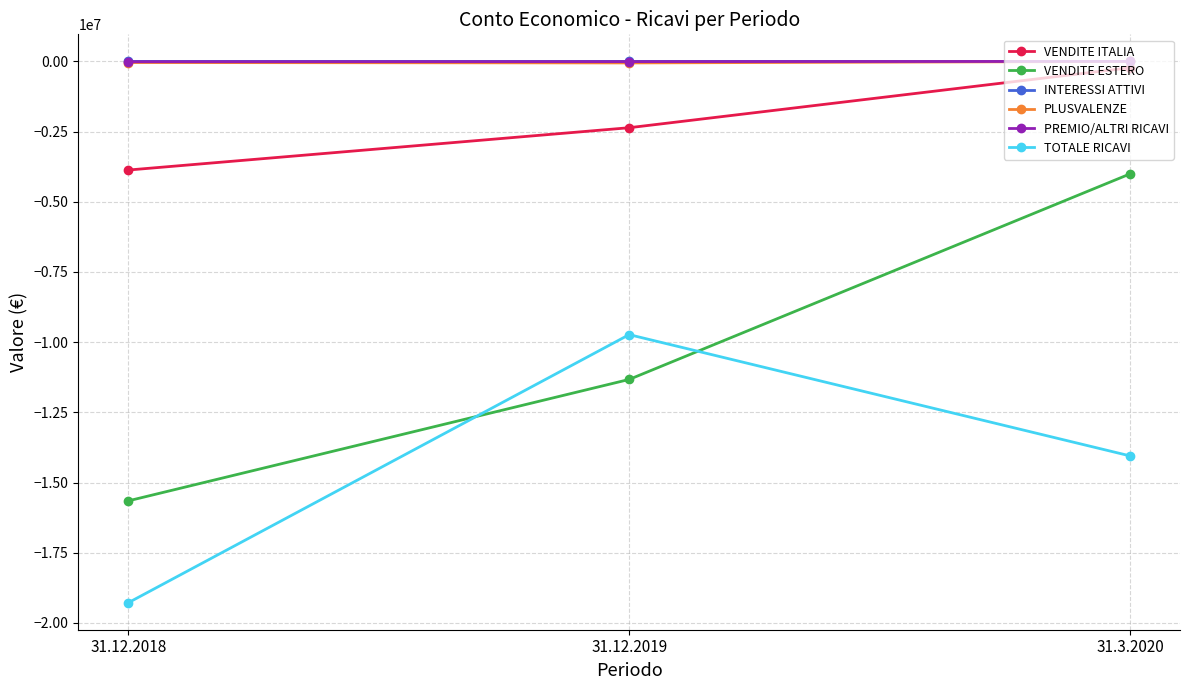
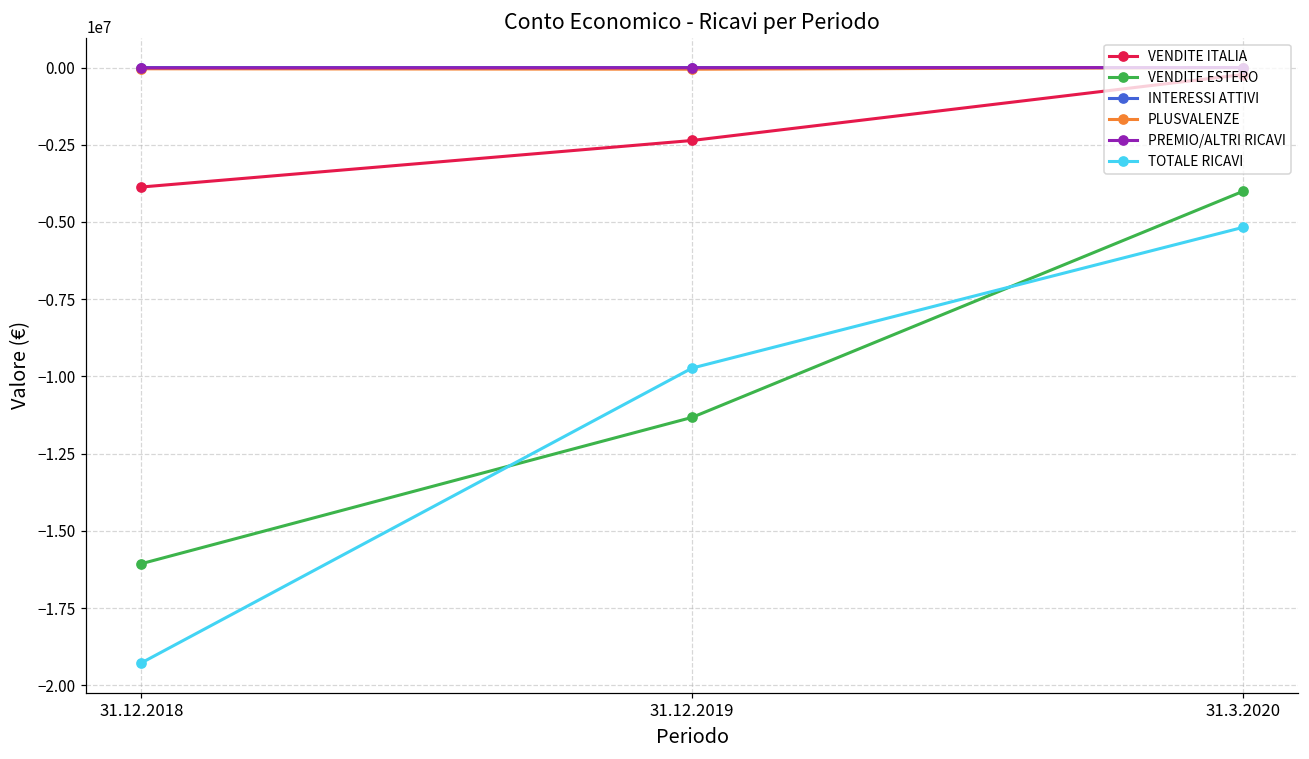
VENDITE ESTERO, 31.12.2018: -15700000 -> -16100000
TOTALE RICAVI, 31.3.2020: -14000000 -> -5200000
